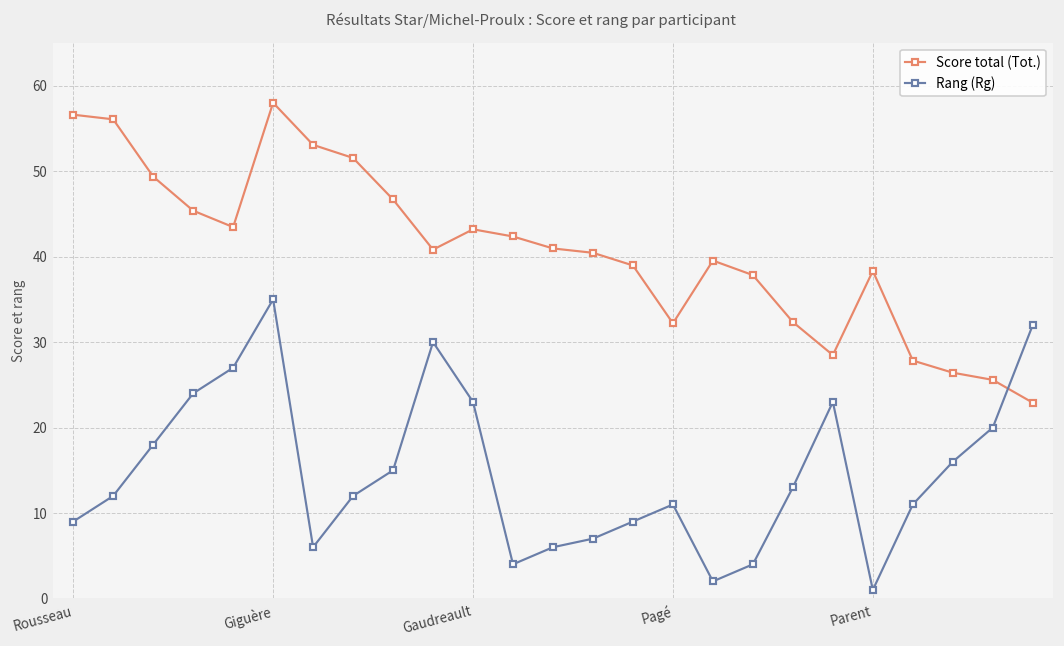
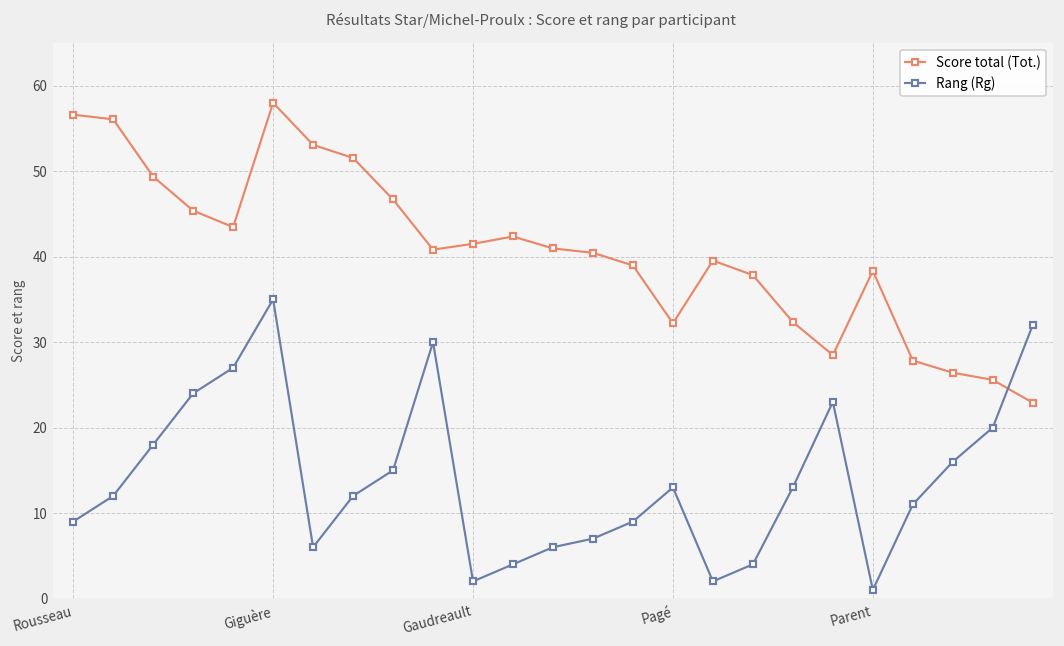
Score total (Tot.), Gaudreault: 43 -> 42
Rang (Rg), Gaudreault: 23 -> 2
Rang (Rg), Pagé: 11 -> 13
